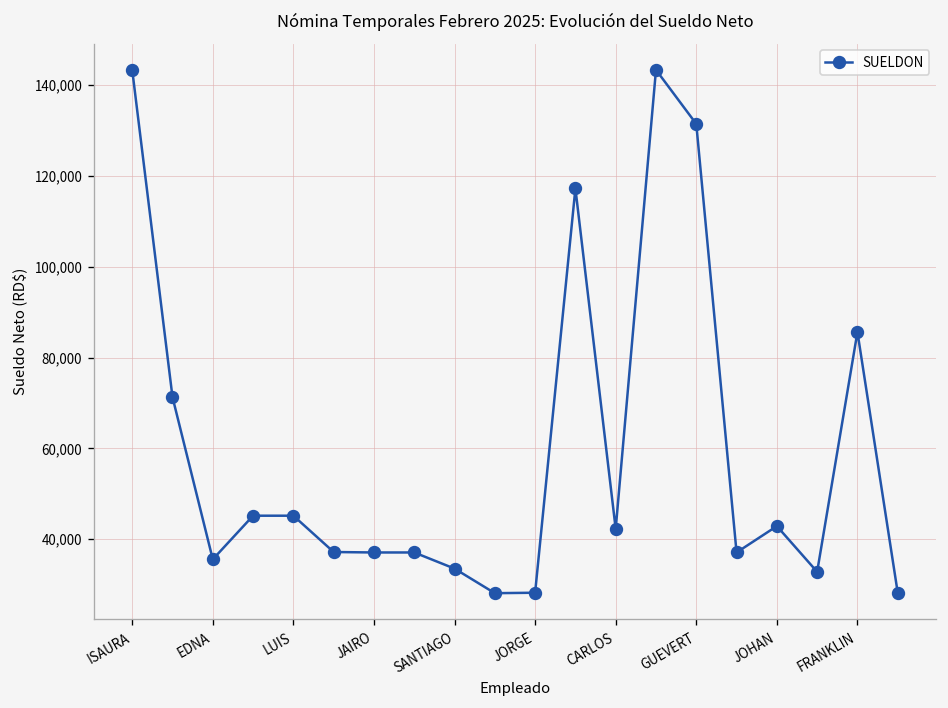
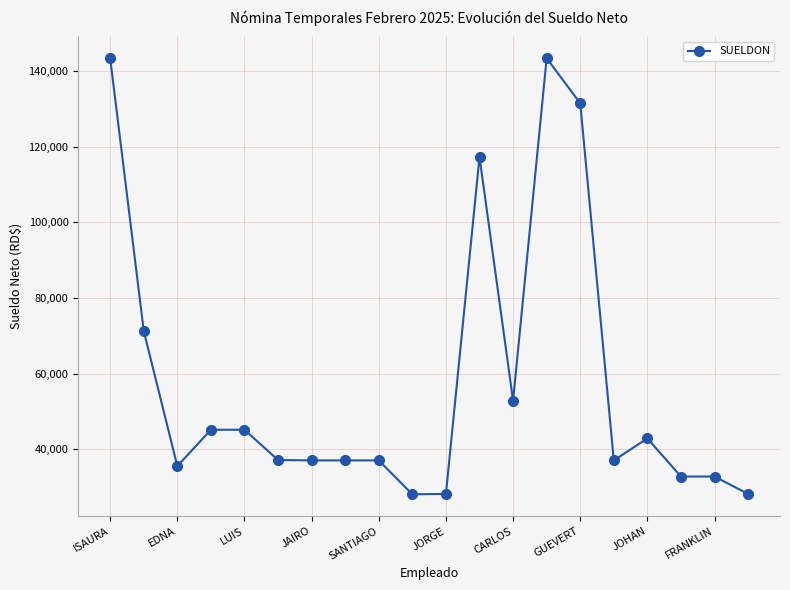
SANTIAGO: 34,000 -> 37,000
CARLOS: 42,000 -> 53,000
FRANKLIN: 86,000 -> 33,000
